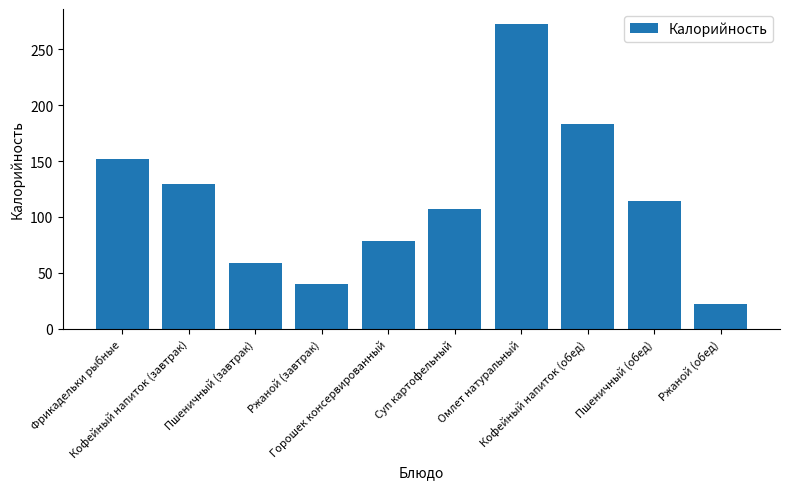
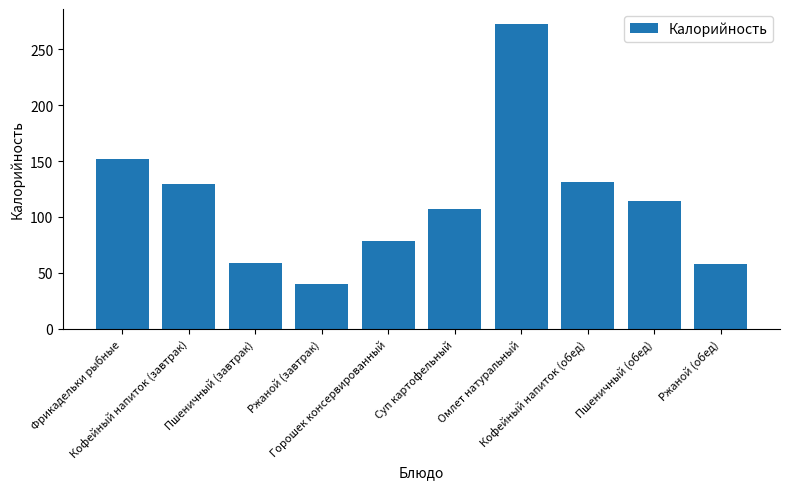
Кофейный напиток (обед): 184 -> 132
Ржаной (обед): 22 -> 58
